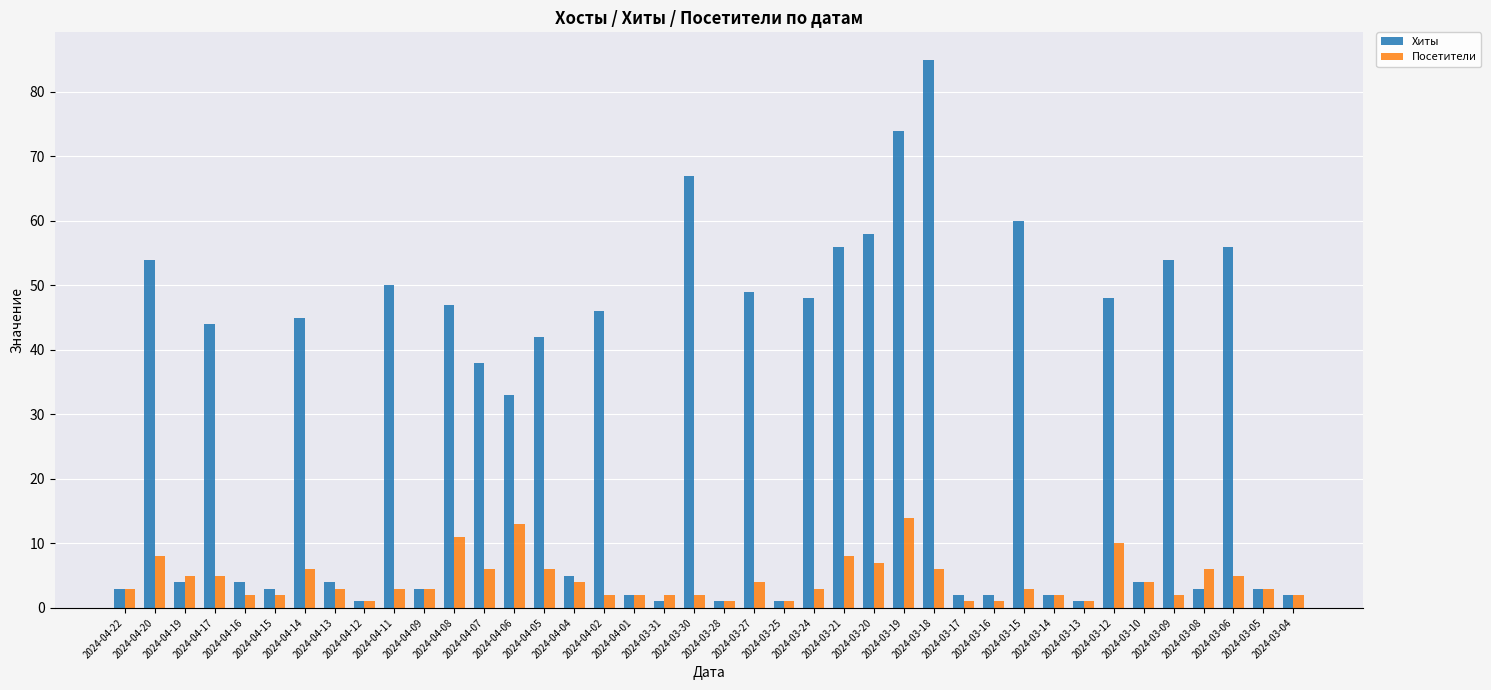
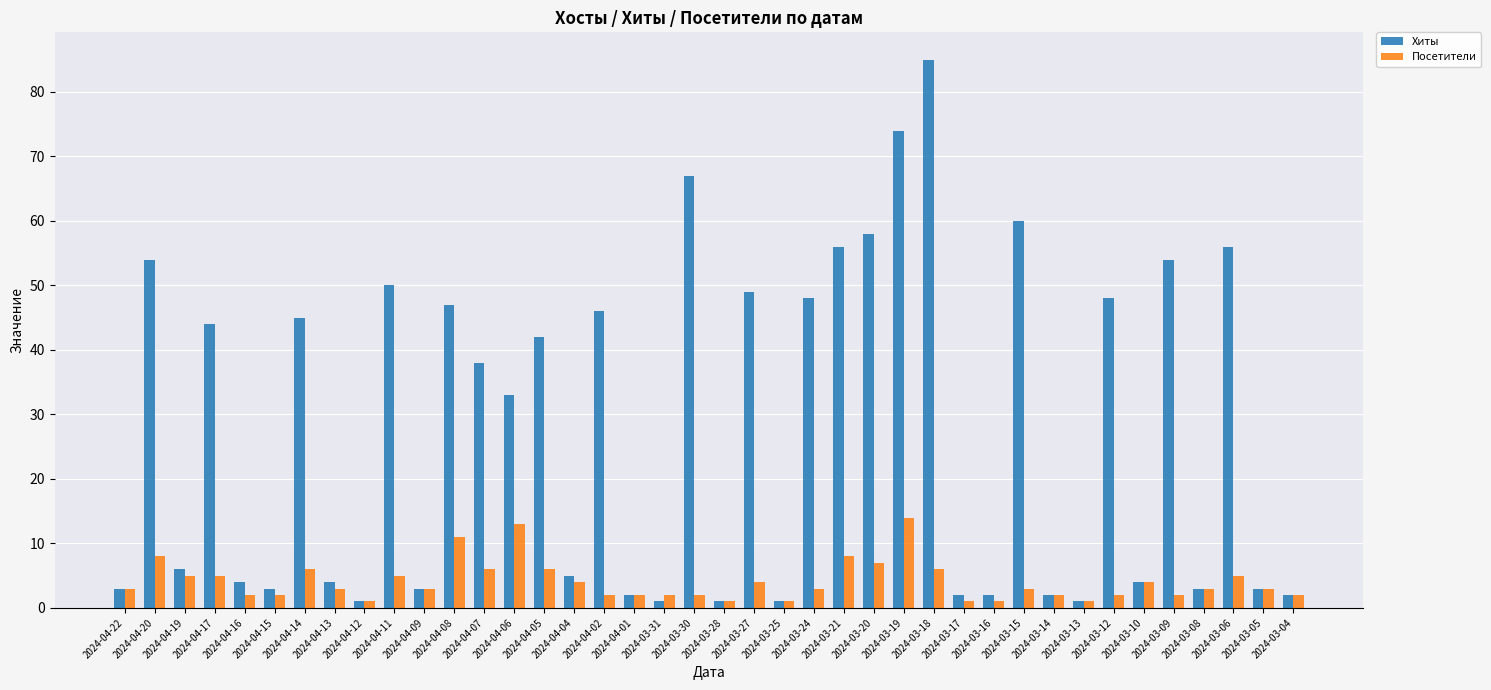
Хиты, 2024-04-19: 4 -> 6
Посетители, 2024-04-11: 3 -> 5
Посетители, 2024-03-12: 10 -> 2
Посетители, 2024-03-08: 6 -> 3
